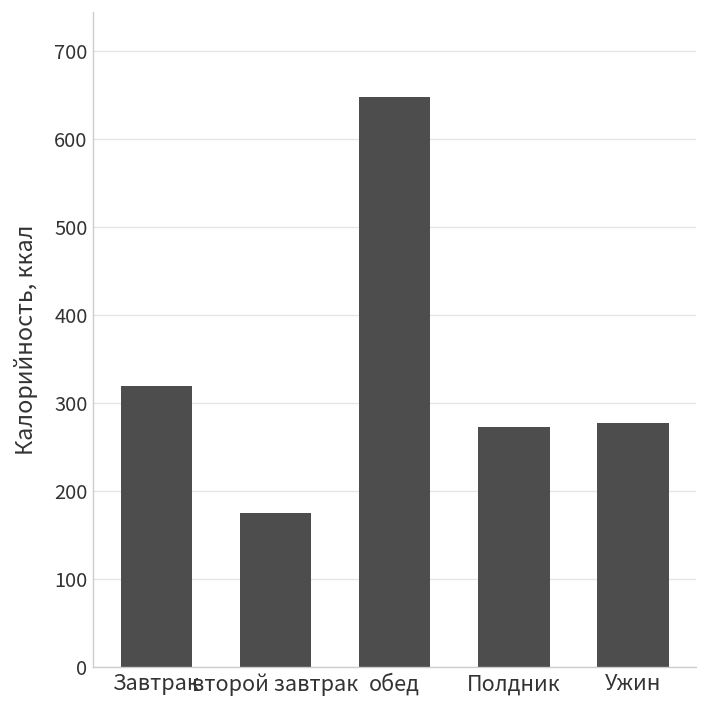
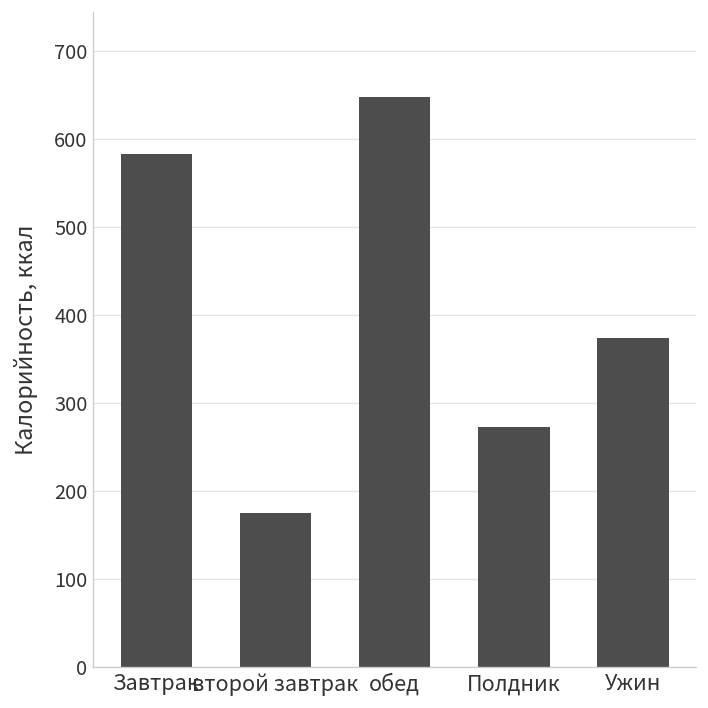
Завтрак: 320 -> 580
Ужин: 280 -> 370
